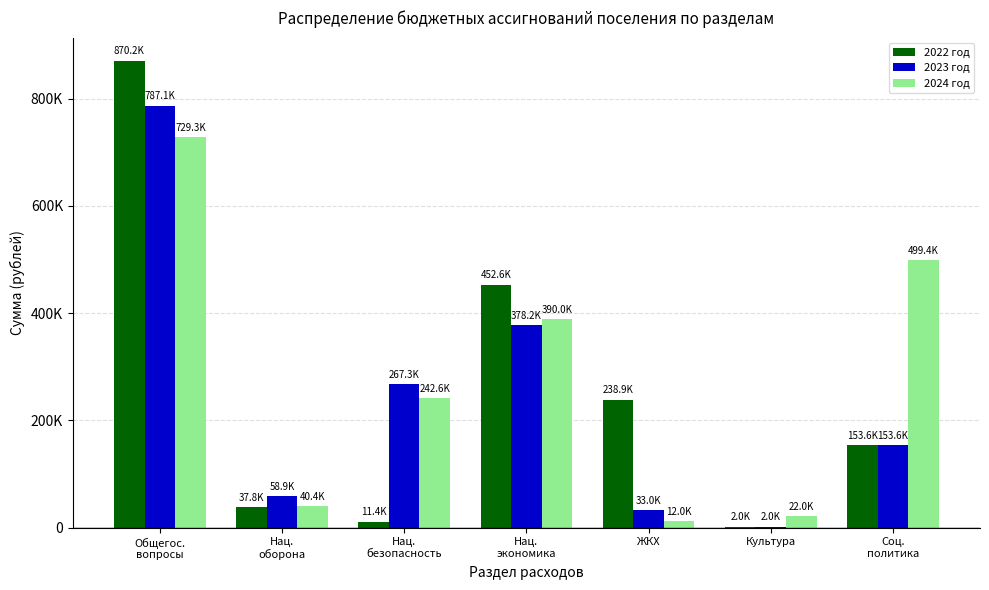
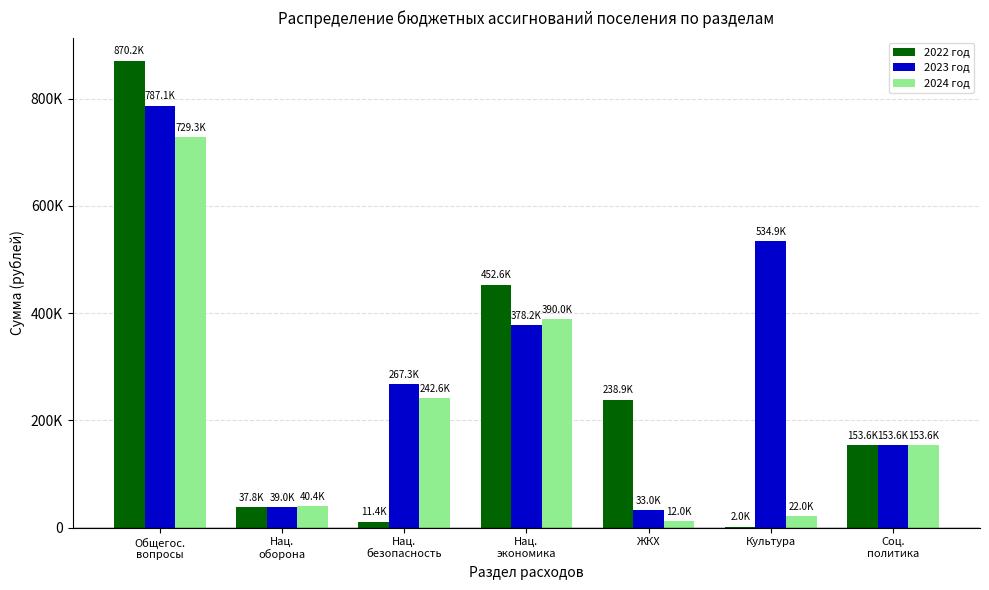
2023 год, Нац. оборона: 58.9K -> 39.0K
2023 год, Культура: 2.0K -> 534.9K
2024 год, Соц. политика: 499.4K -> 153.6K
